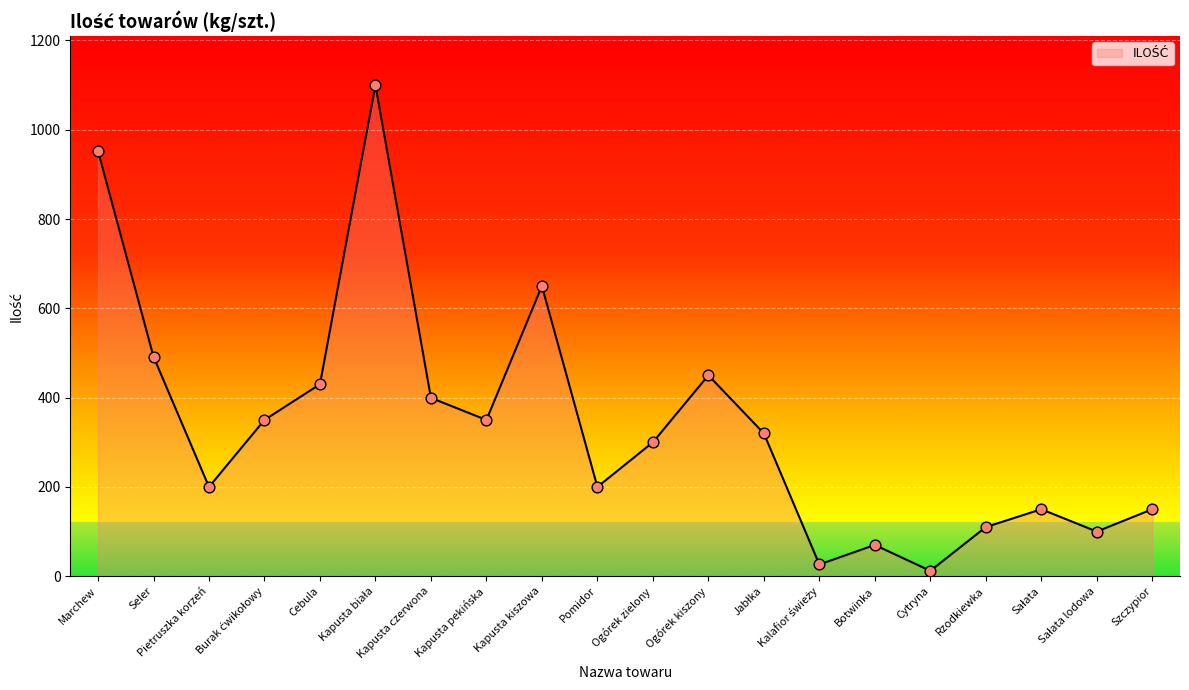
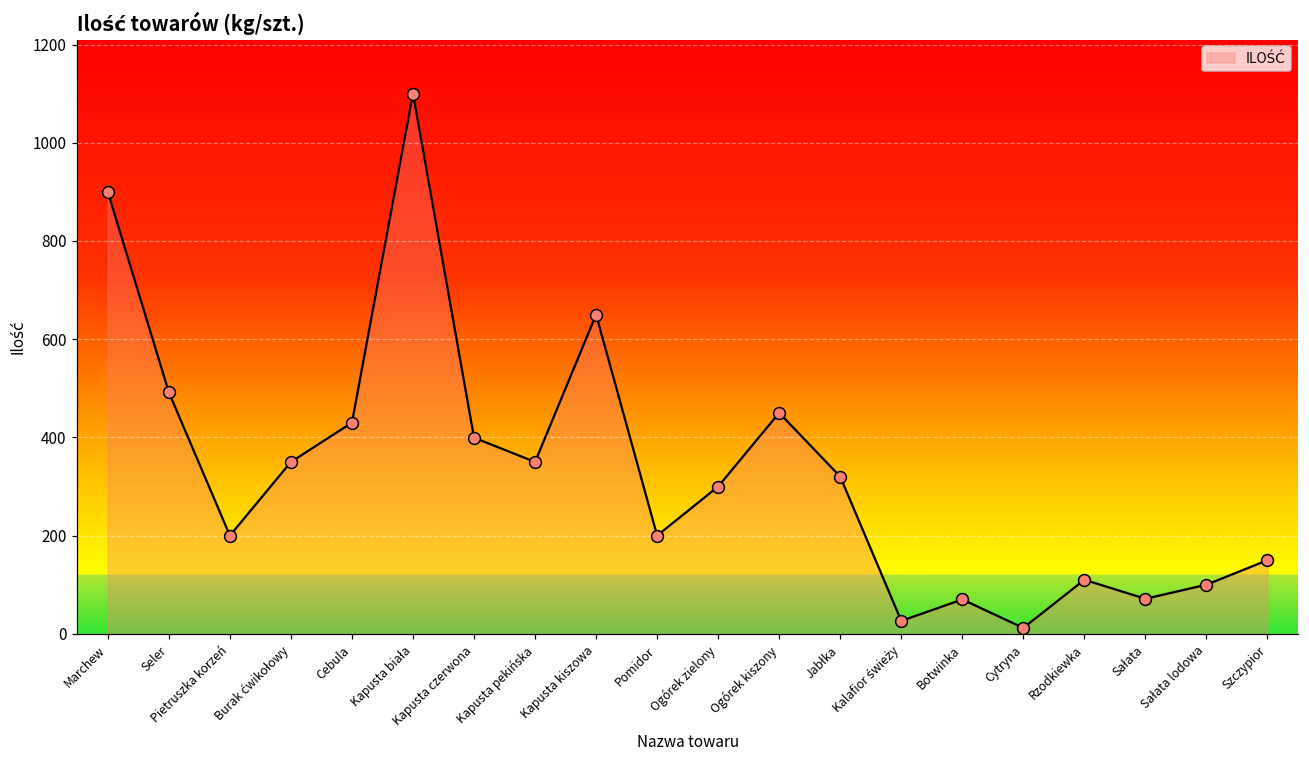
Marchew: 950 -> 900
Sałata: 150 -> 70
